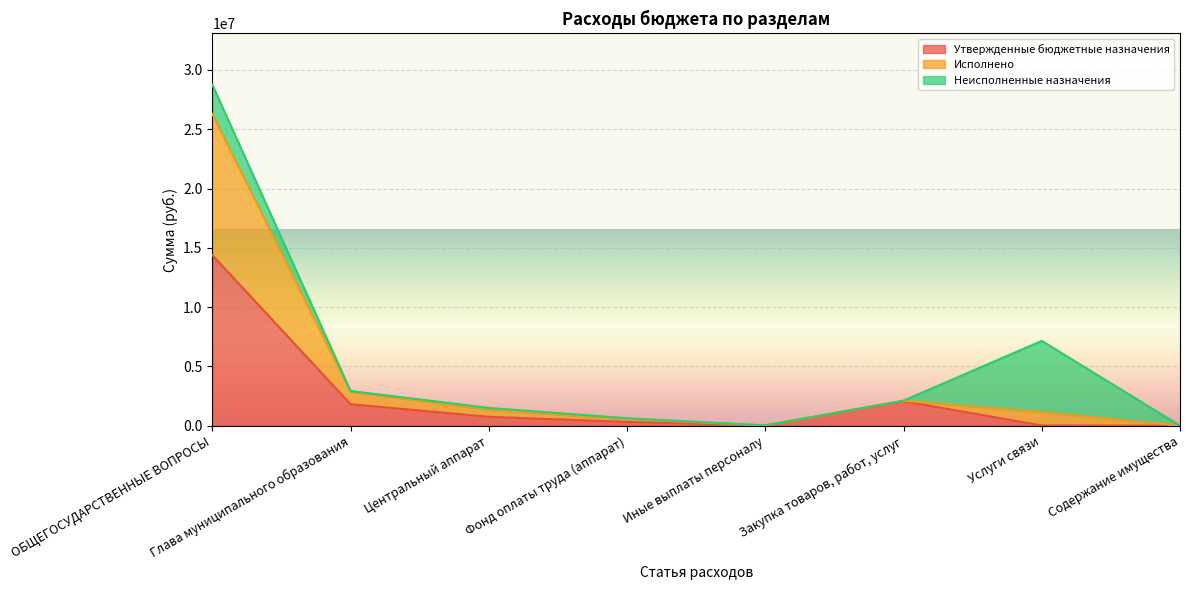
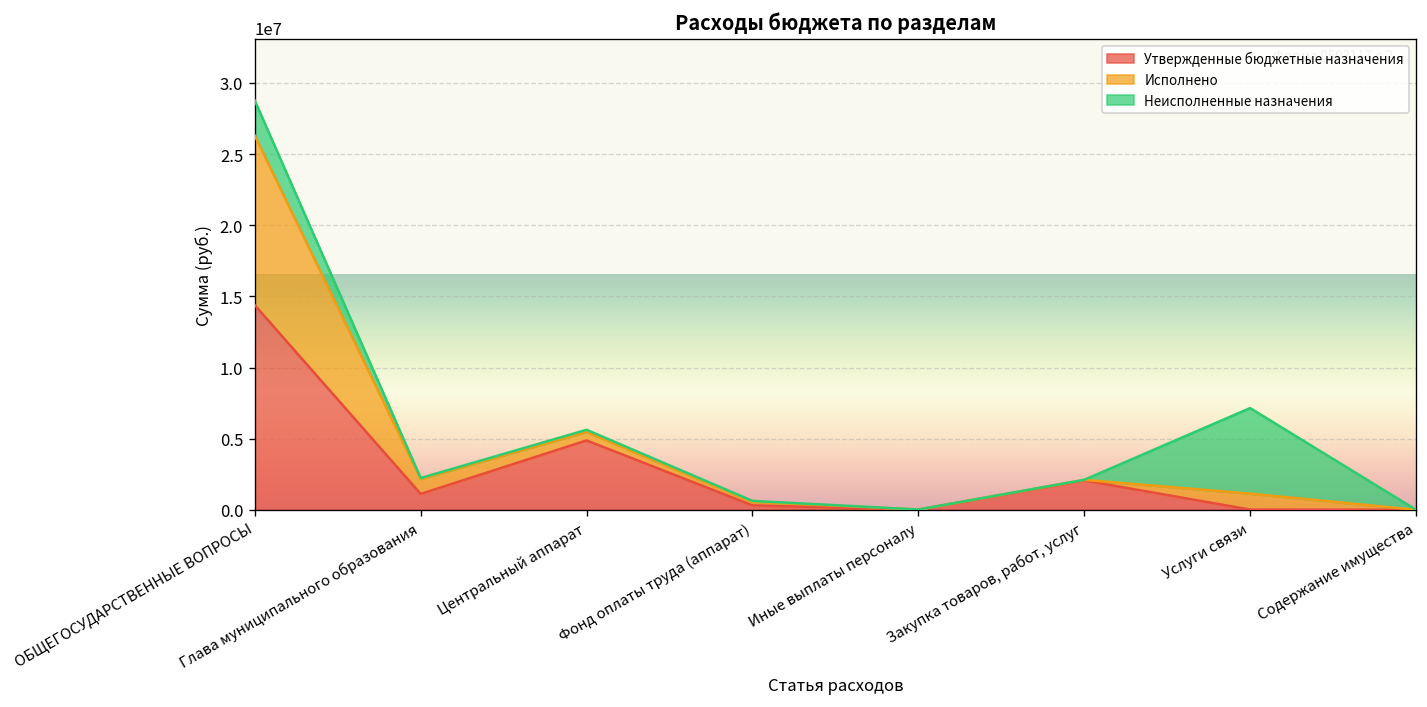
Утвержденные бюджетные назначения, Глава муниципального образования: 1800000 -> 1100000
Утвержденные бюджетные назначения, Центральный аппарат: 700000 -> 4900000
